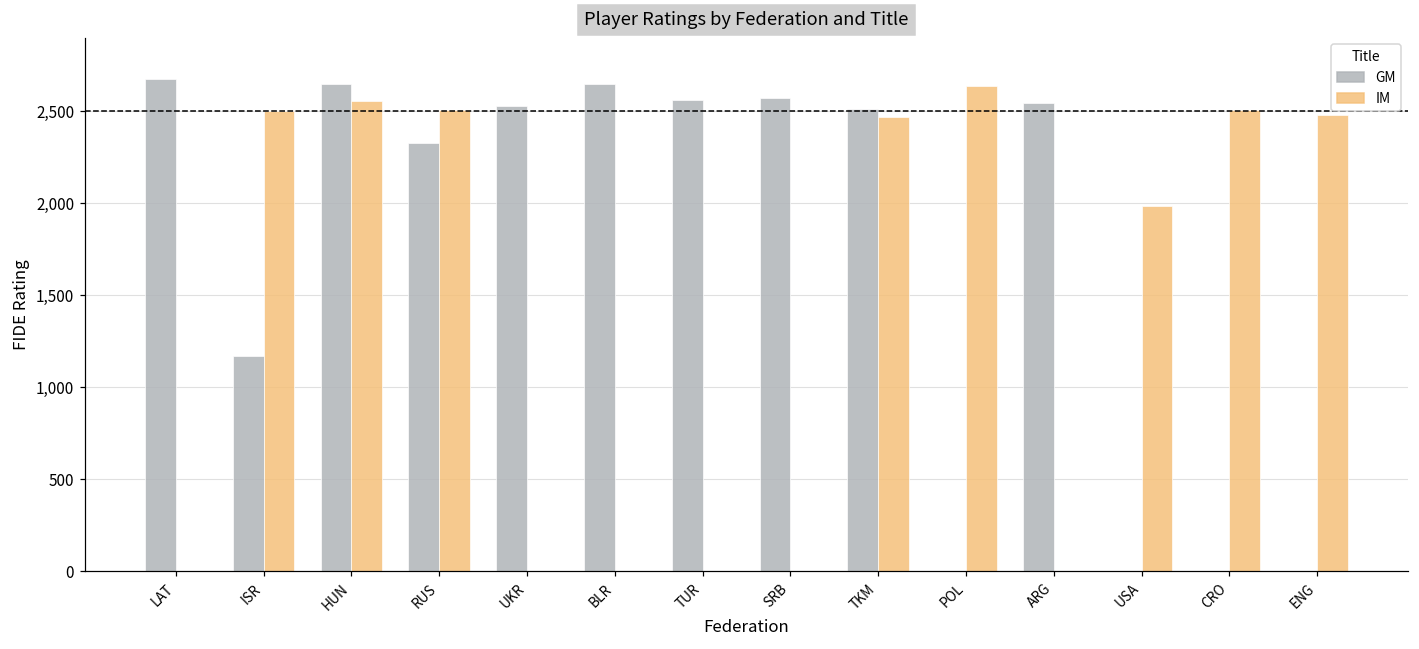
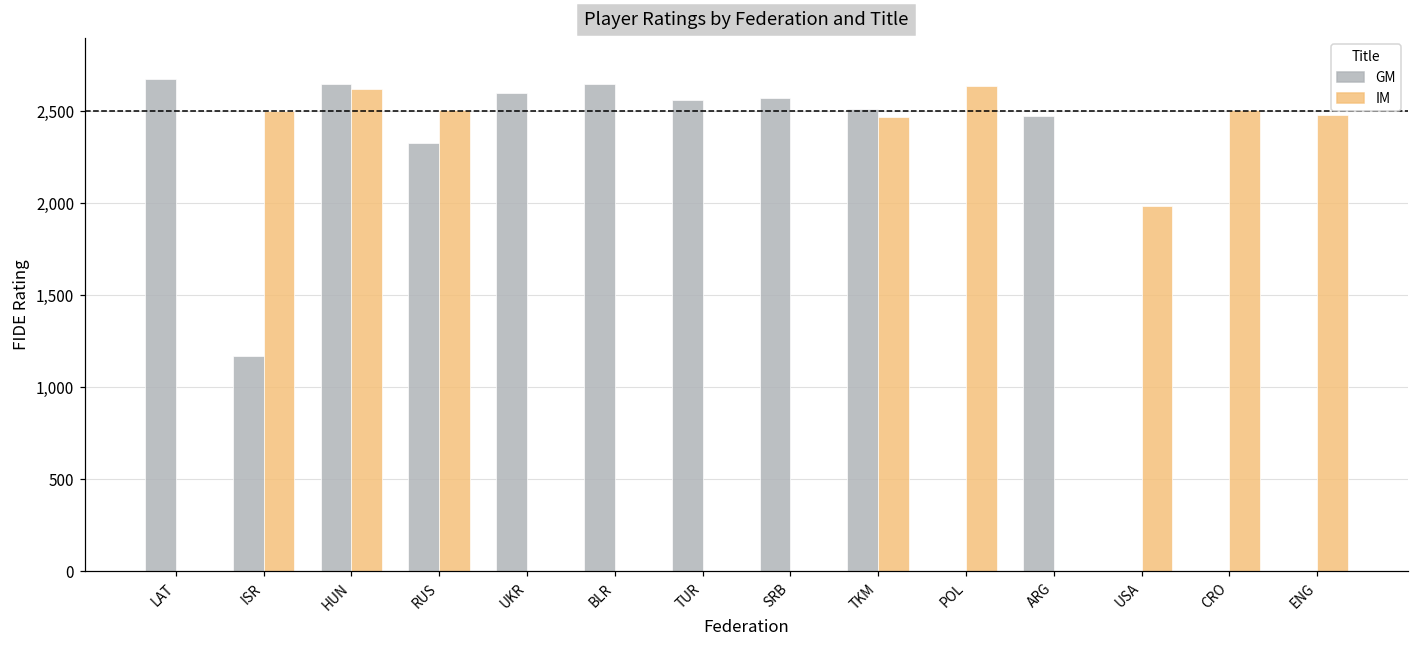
IM, HUN: 2,560 -> 2,620
GM, UKR: 2,530 -> 2,600
GM, ARG: 2,550 -> 2,470
